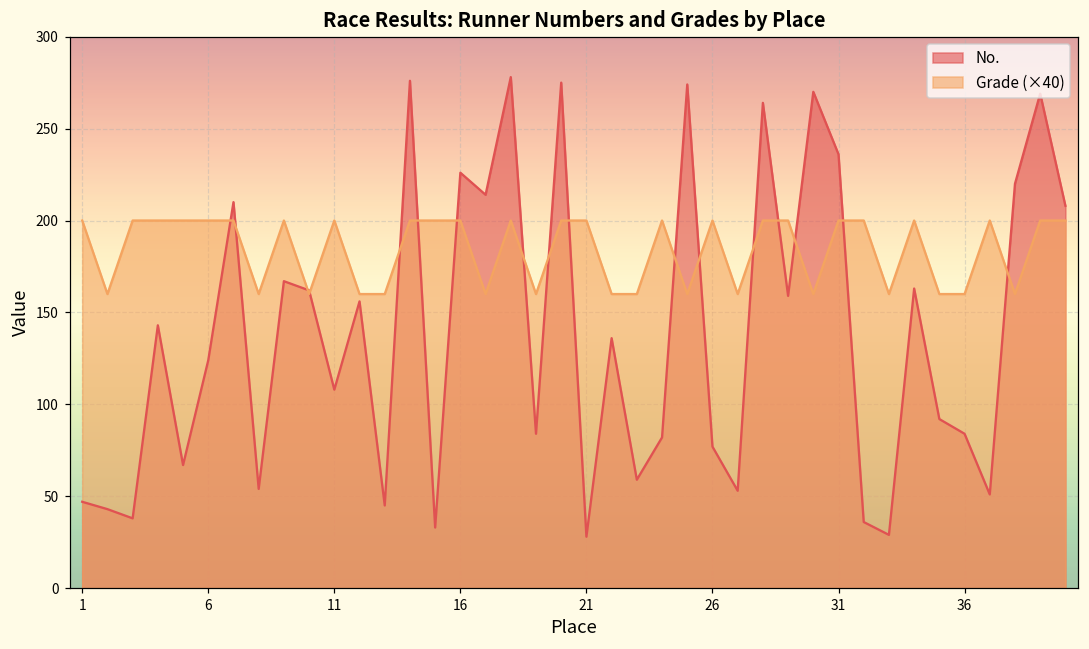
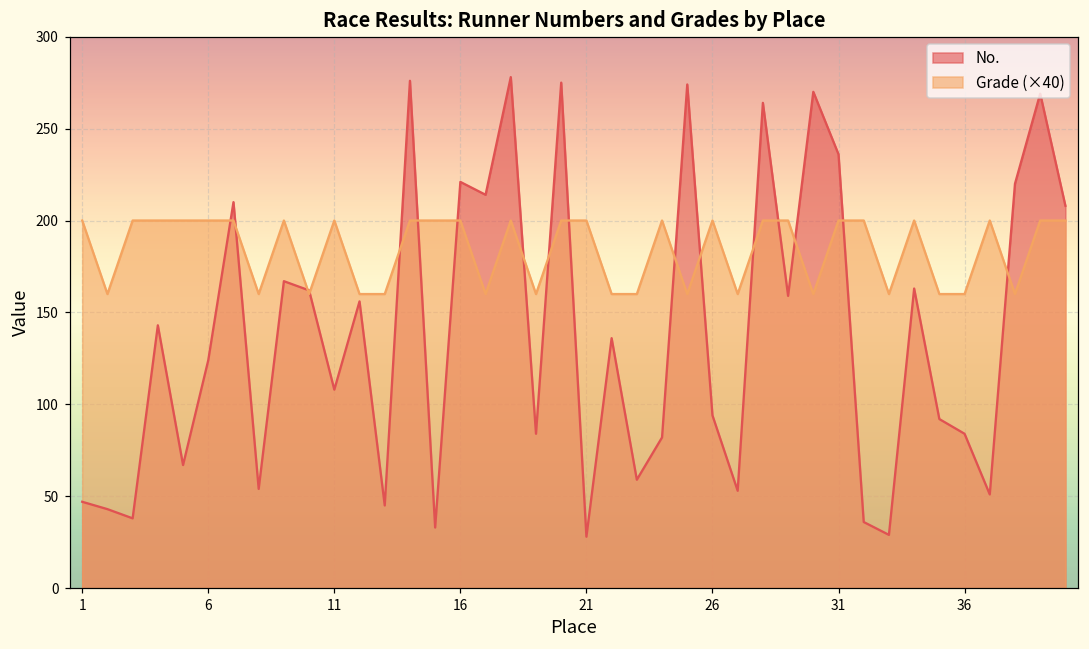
No., 16: 226 -> 221
No., 26: 77 -> 94
